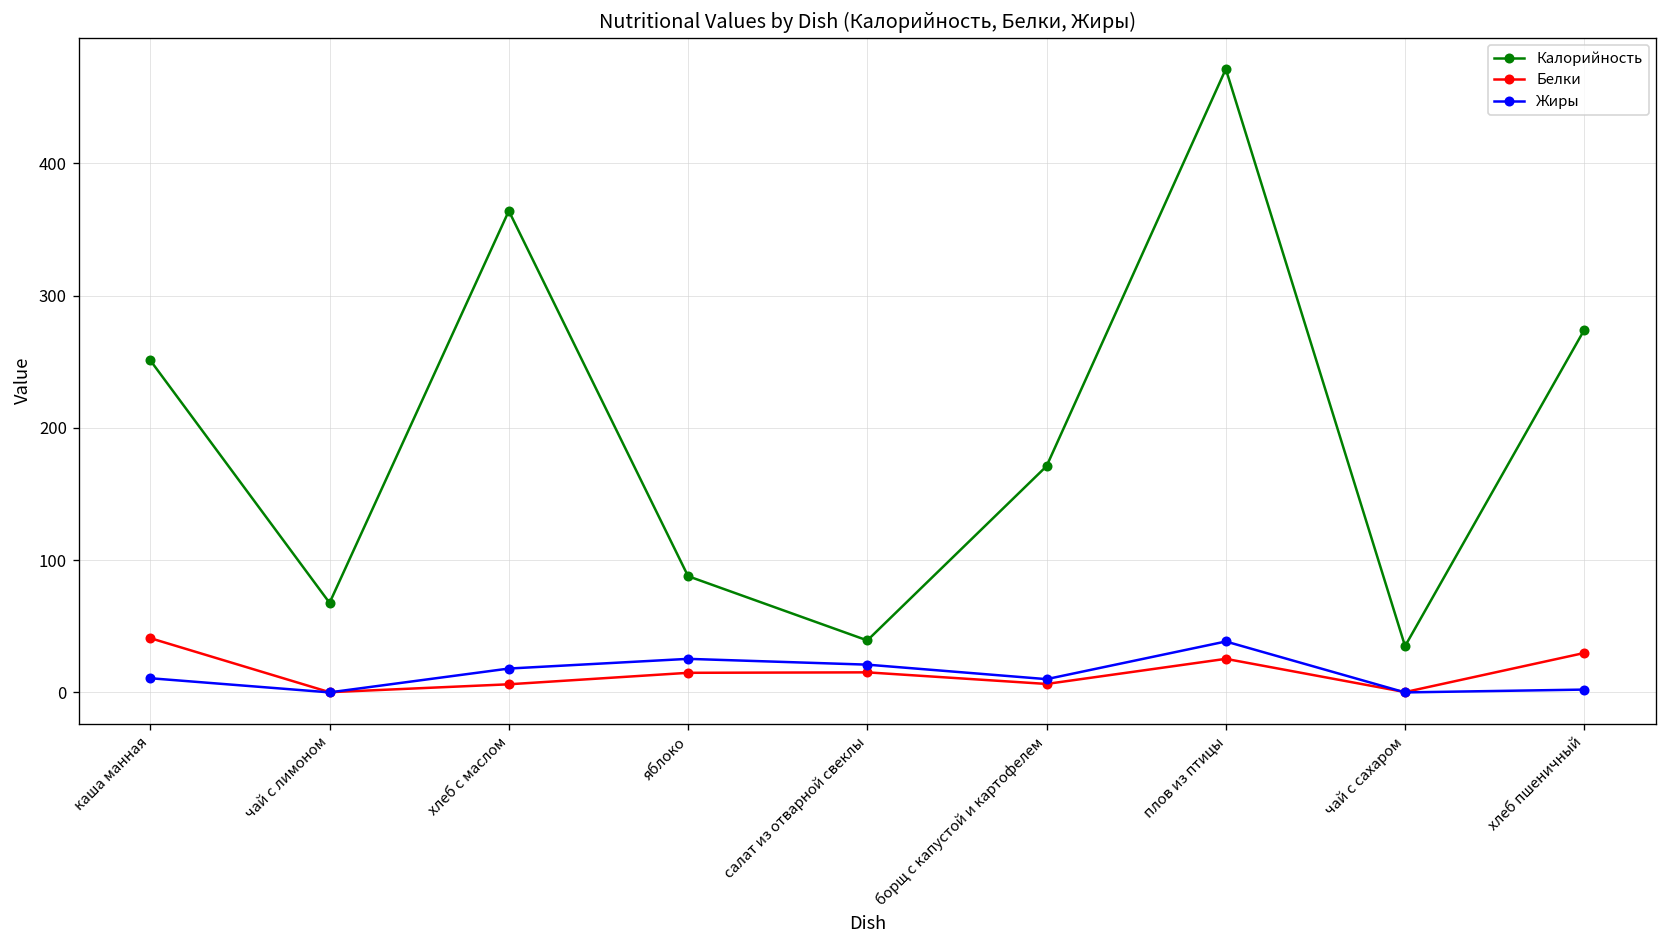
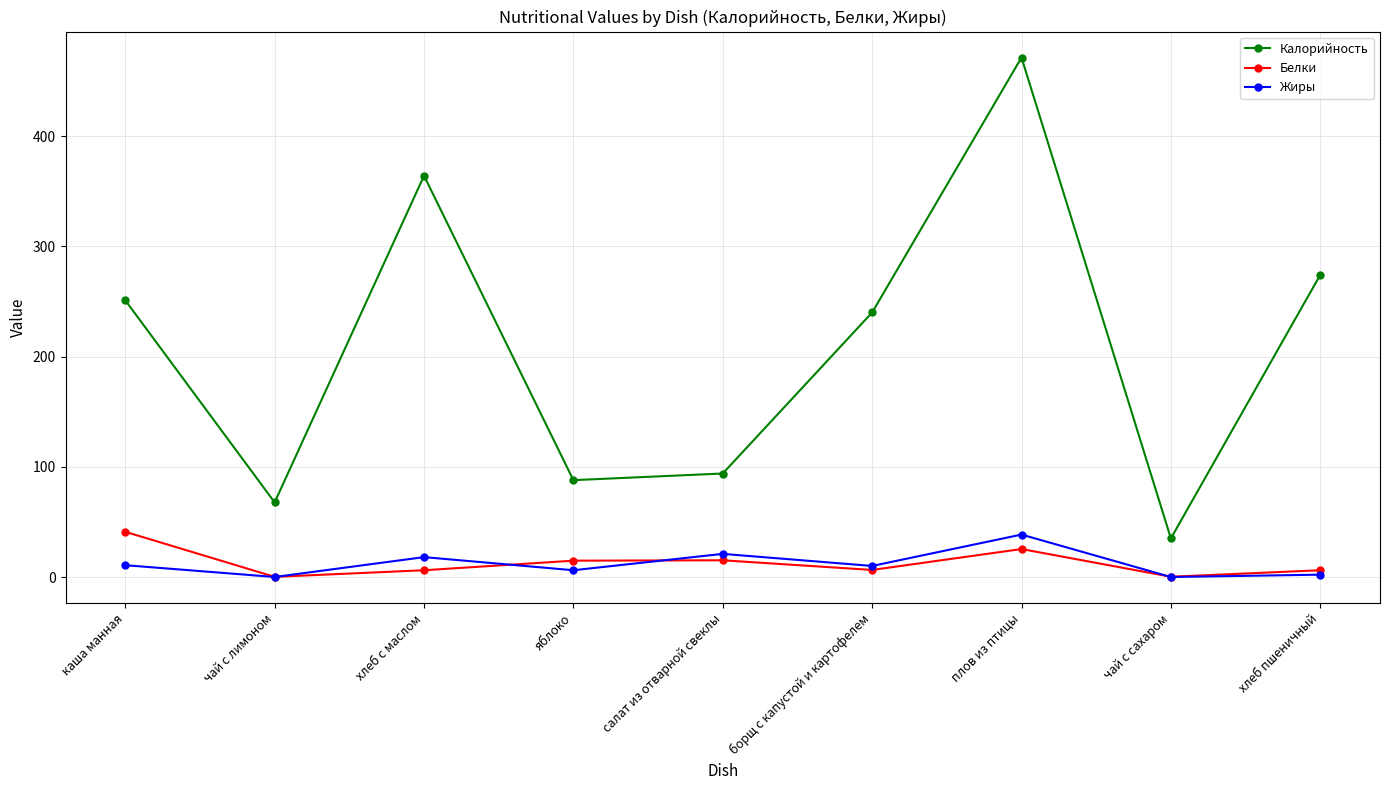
Жиры, яблоко: 25 -> 6
Калорийность, салат из отварной свеклы: 39 -> 94
Калорийность, борщ с капустой и картофелем: 171 -> 240
Белки, хлеб пшеничный: 30 -> 6
